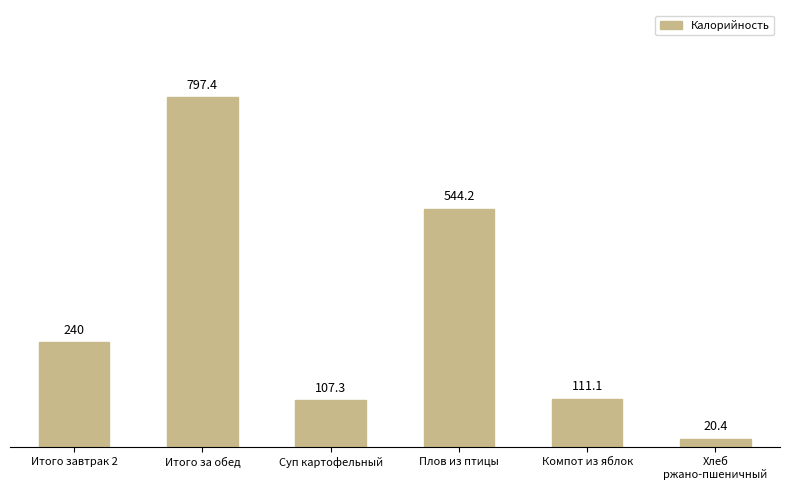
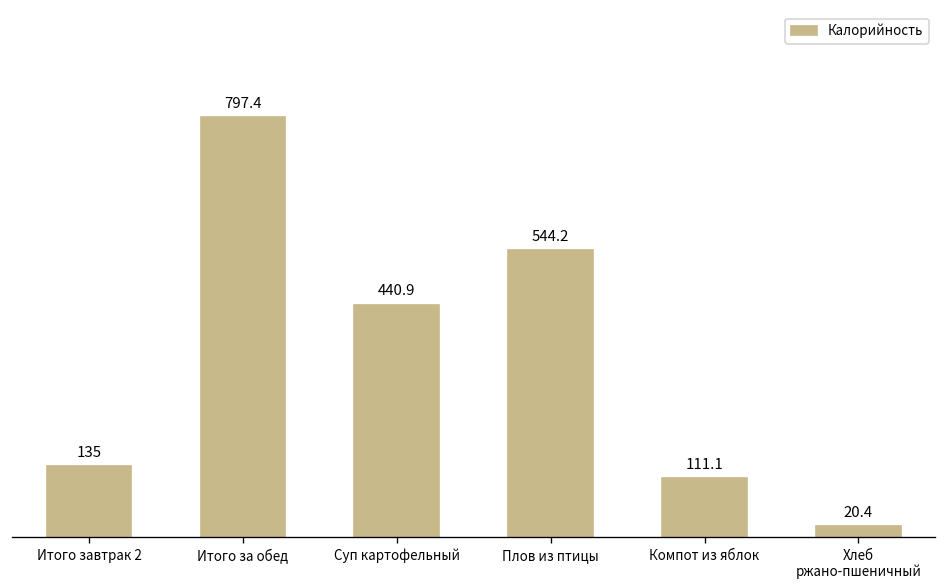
Итого завтрак 2: 240 -> 135
Суп картофельный: 107.3 -> 440.9
